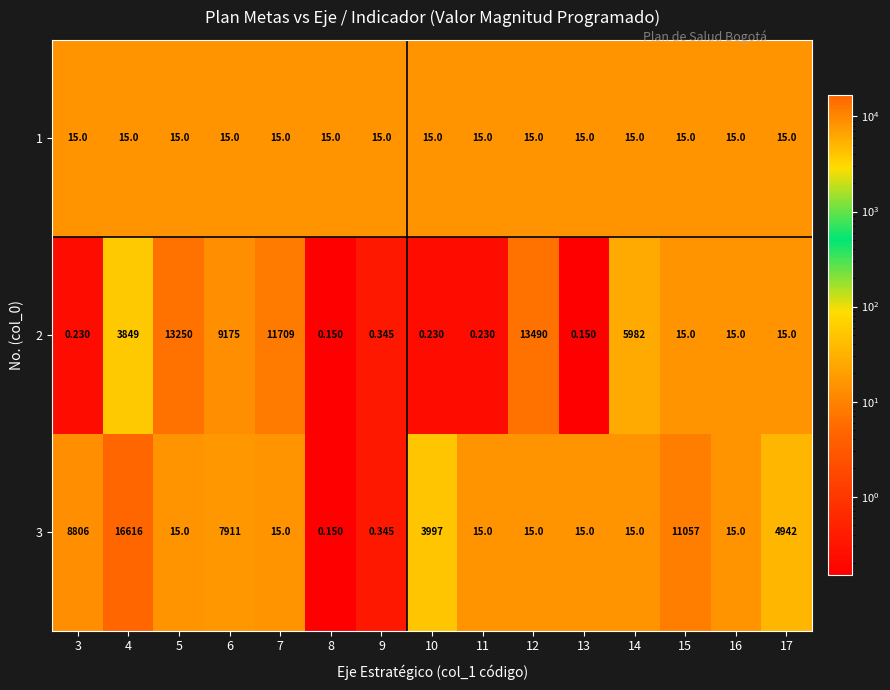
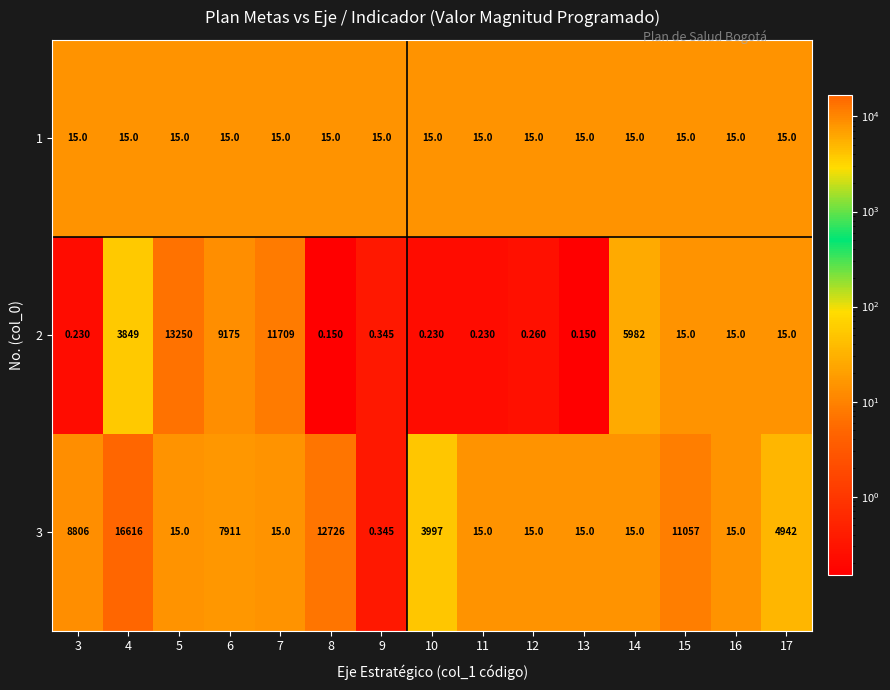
2, 12: 13490 -> 0.260
3, 8: 0.150 -> 12726
